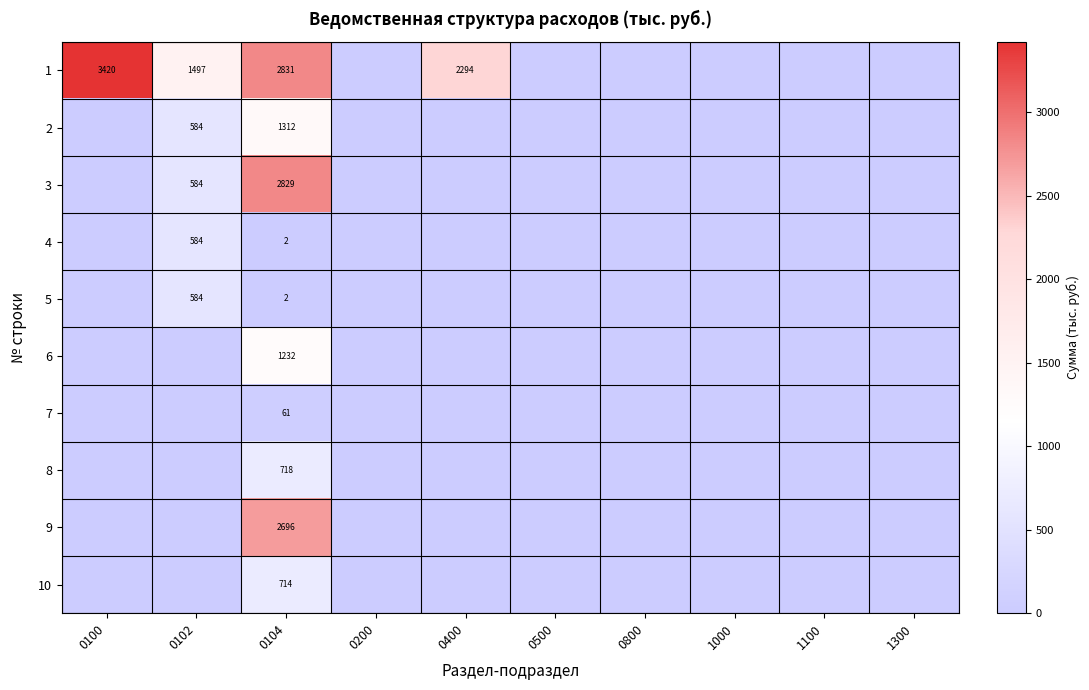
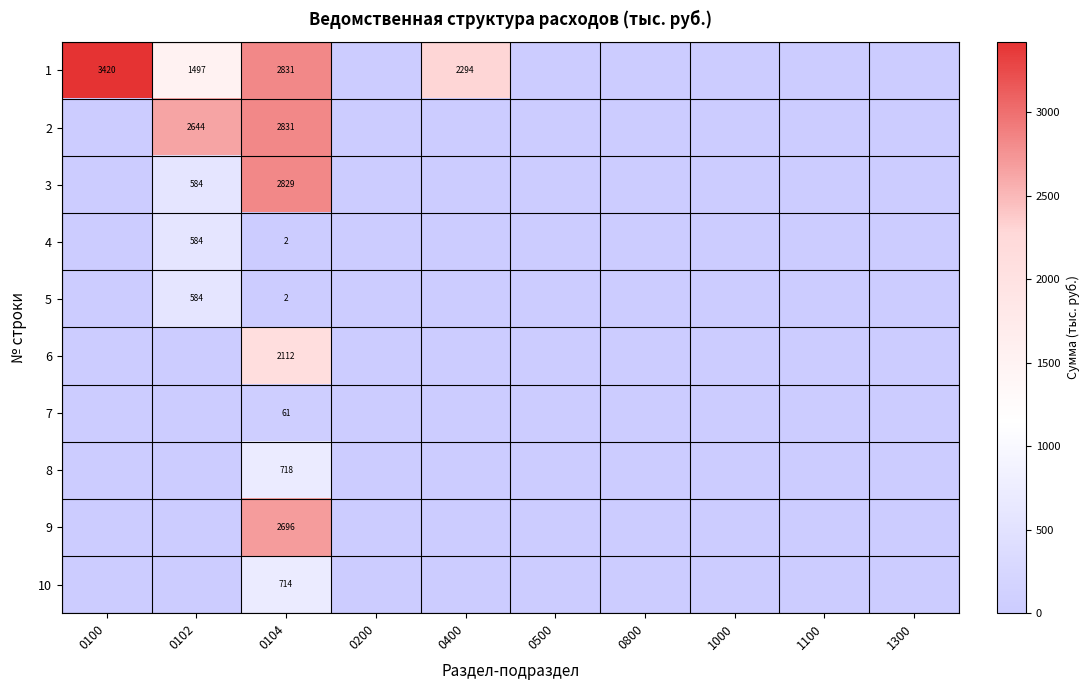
2, 0102: 584 -> 2644
2, 0104: 1312 -> 2831
6, 0104: 1232 -> 2112
